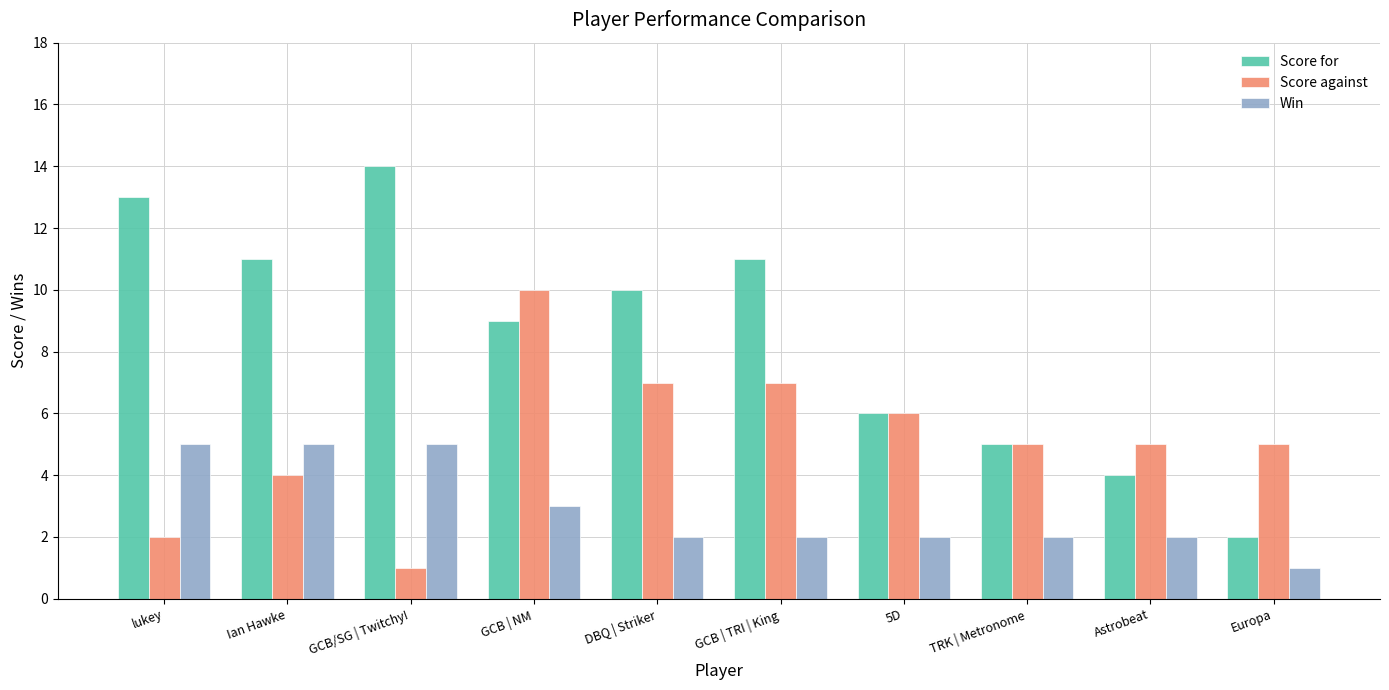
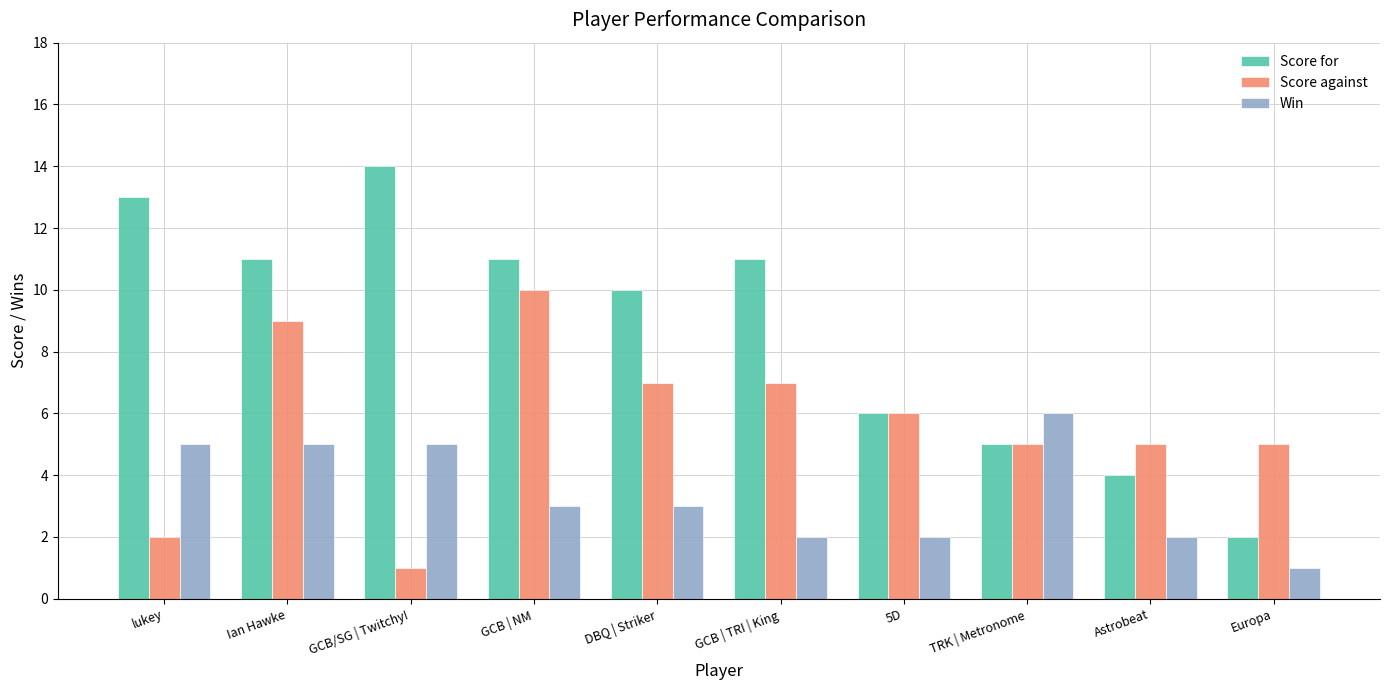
Score against, Ian Hawke: 4 -> 9
Score for, GCB | NM: 9 -> 11
Win, DBQ | Striker: 2 -> 3
Win, TRK | Metronome: 2 -> 6
